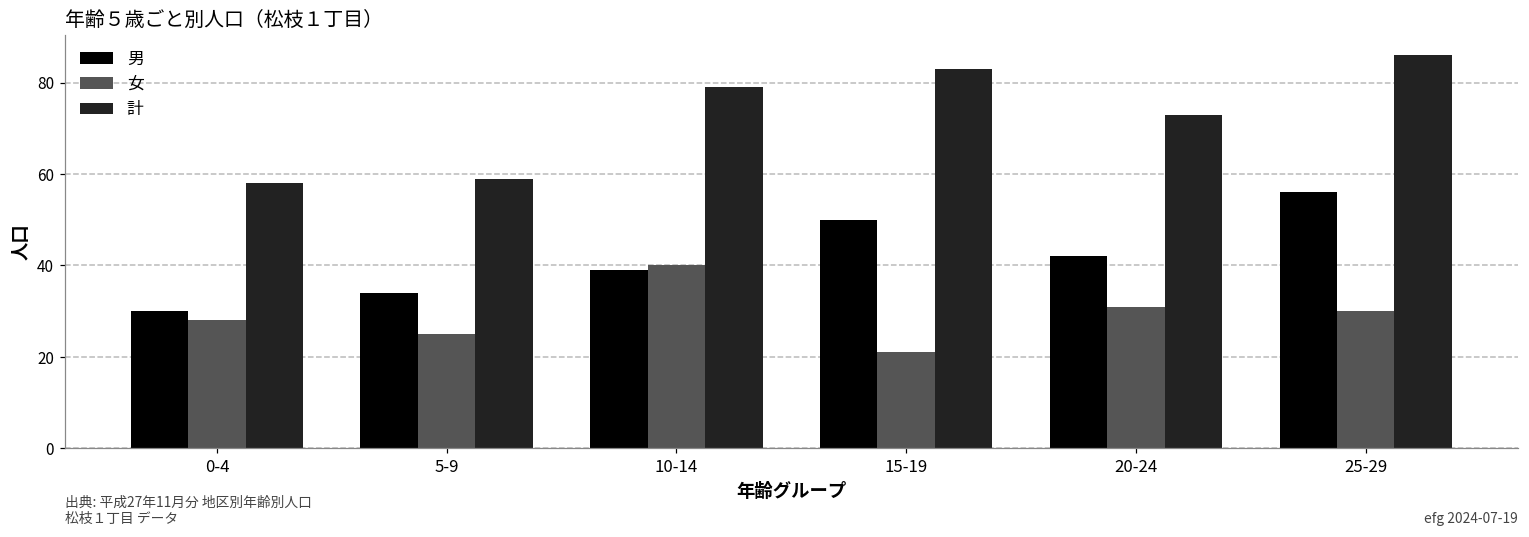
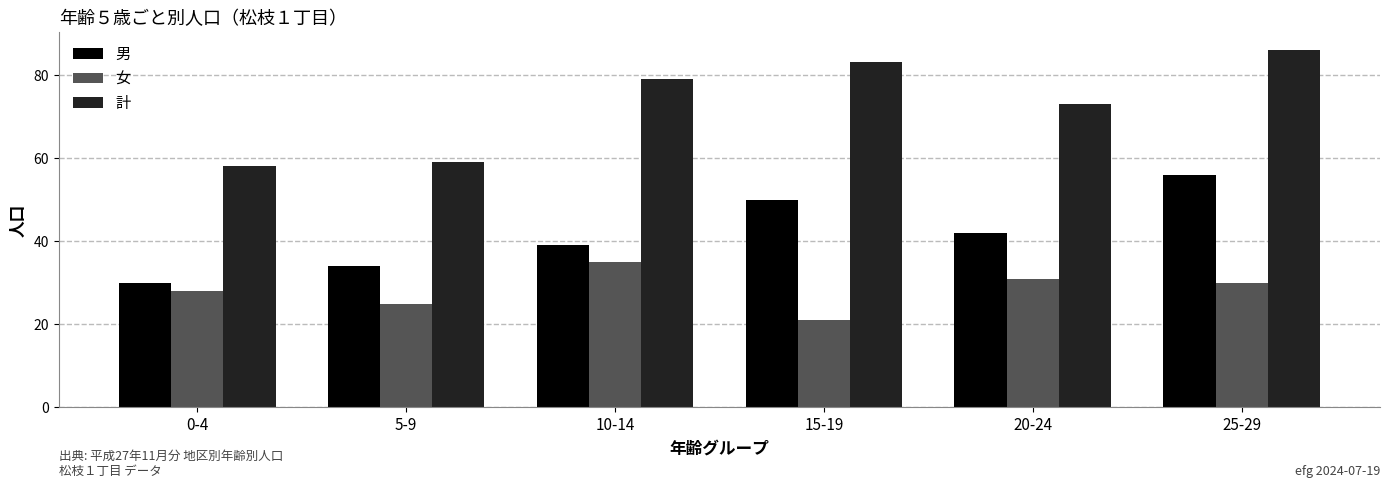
女, 10-14: 40 -> 35
